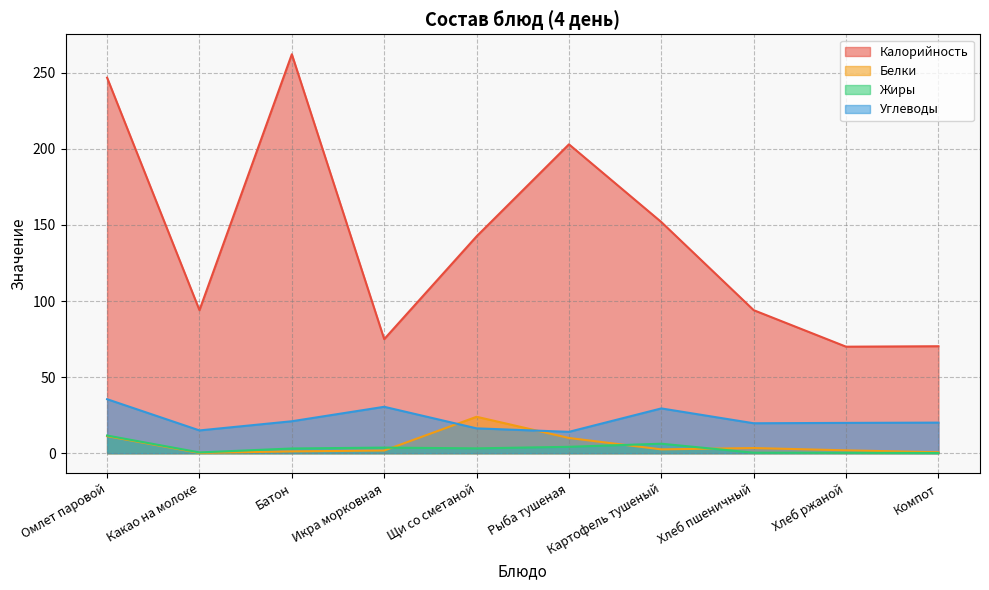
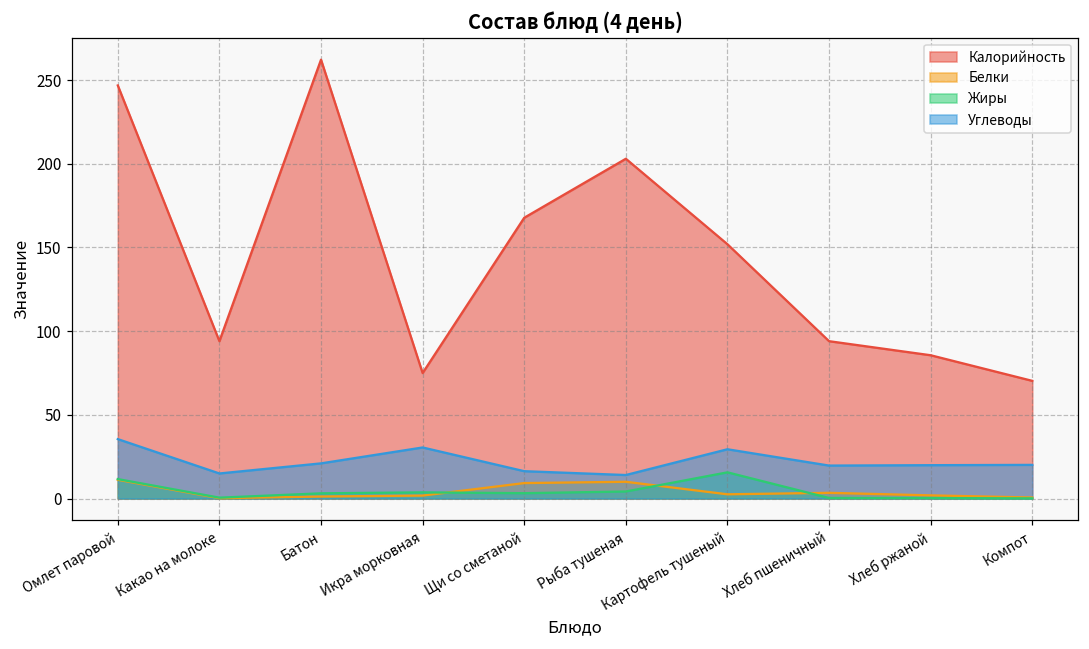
Калорийность, Щи со сметаной: 143 -> 168
Белки, Щи со сметаной: 24 -> 9
Жиры, Картофель тушеный: 6 -> 16
Калорийность, Хлеб ржаной: 70 -> 86
